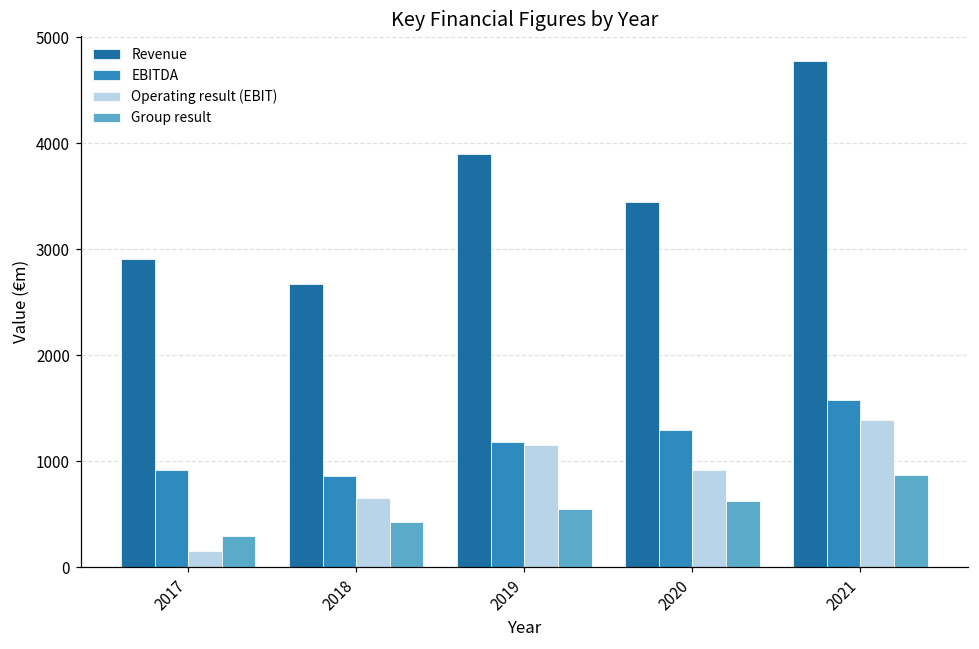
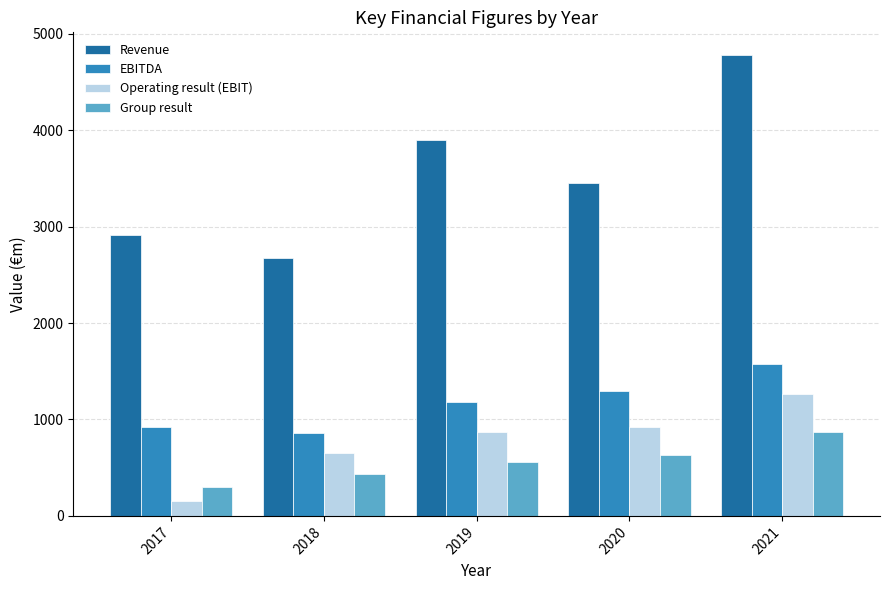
Operating result (EBIT), 2019: 1200 -> 900
Operating result (EBIT), 2021: 1400 -> 1300
